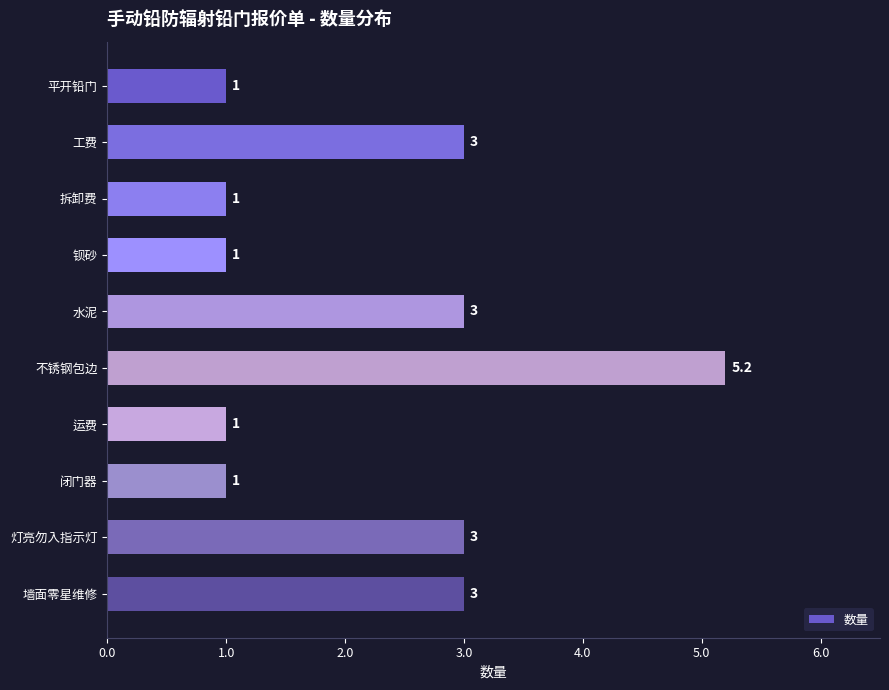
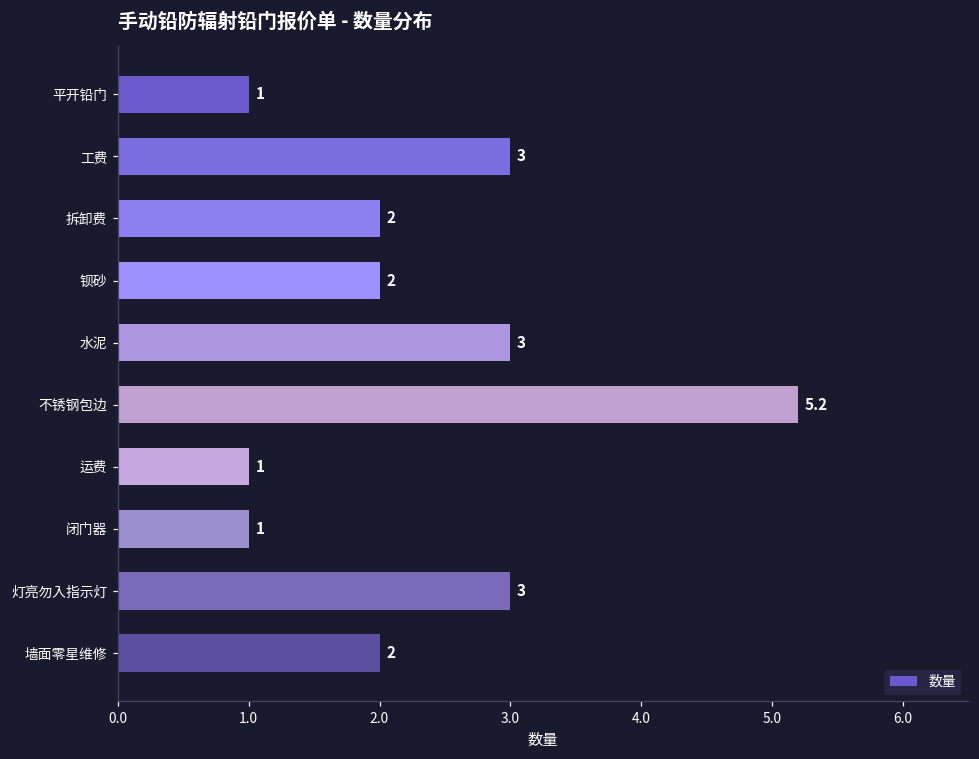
拆卸费: 1 -> 2
钡砂: 1 -> 2
墙面零星维修: 3 -> 2
